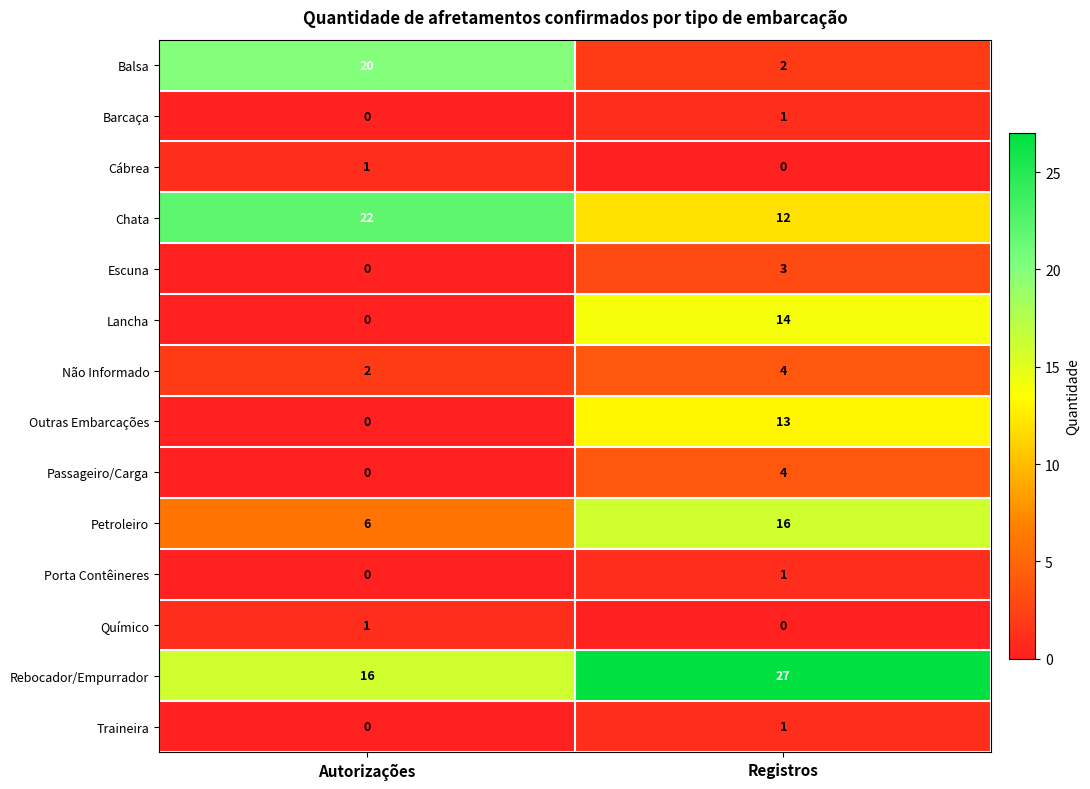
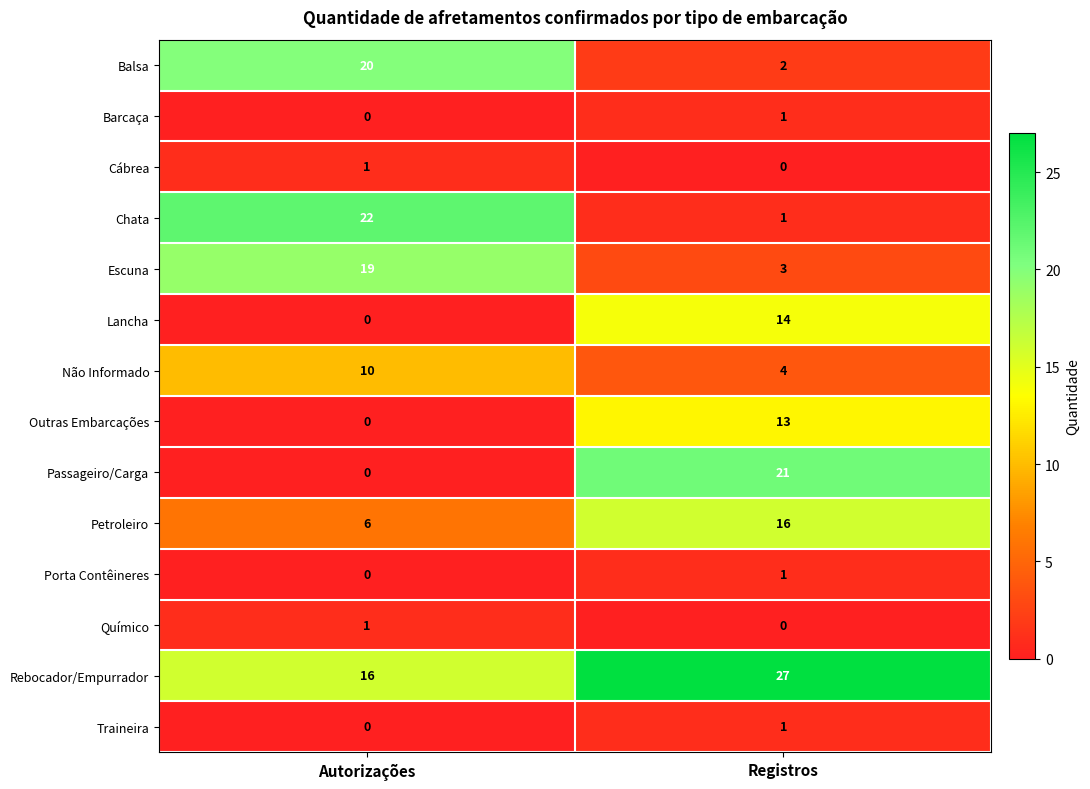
Chata, Registros: 12 -> 1
Escuna, Autorizações: 0 -> 19
Não Informado, Autorizações: 2 -> 10
Passageiro/Carga, Registros: 4 -> 21
